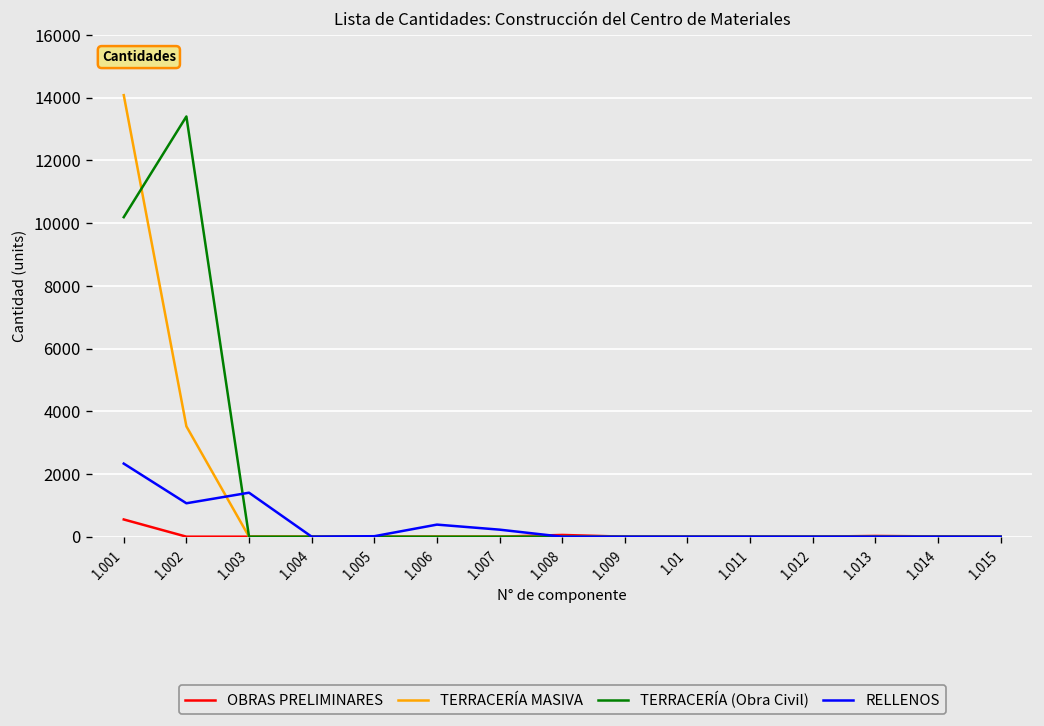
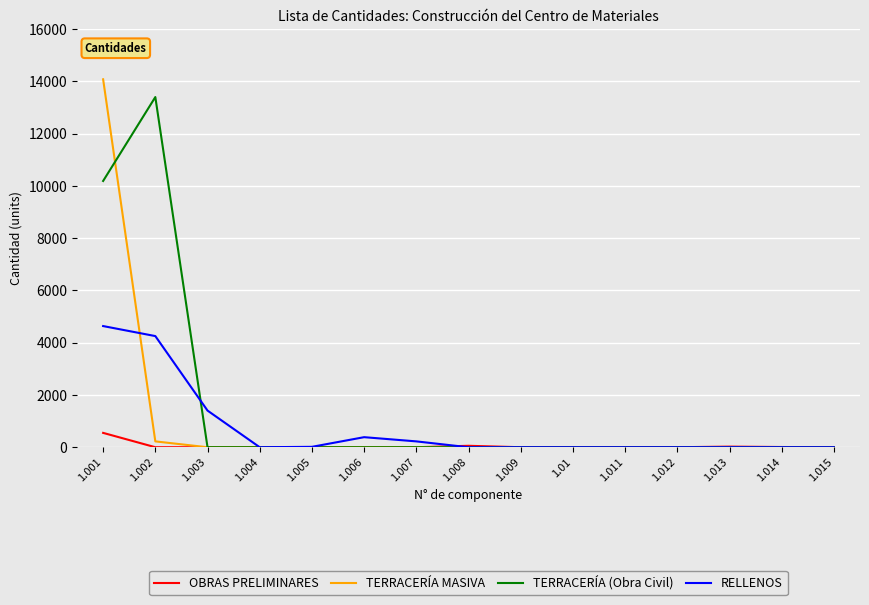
RELLENOS, 1.001: 2300 -> 4600
TERRACERÍA MASIVA, 1.002: 3500 -> 200
RELLENOS, 1.002: 1100 -> 4300
